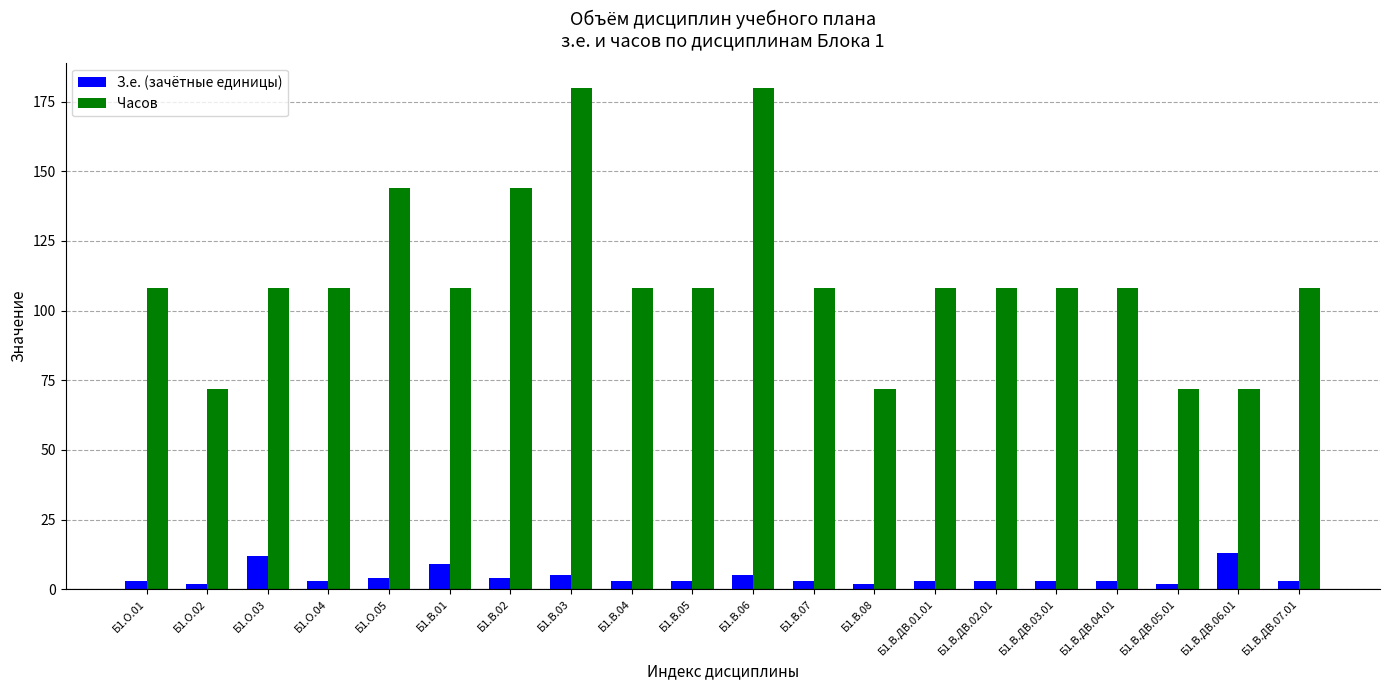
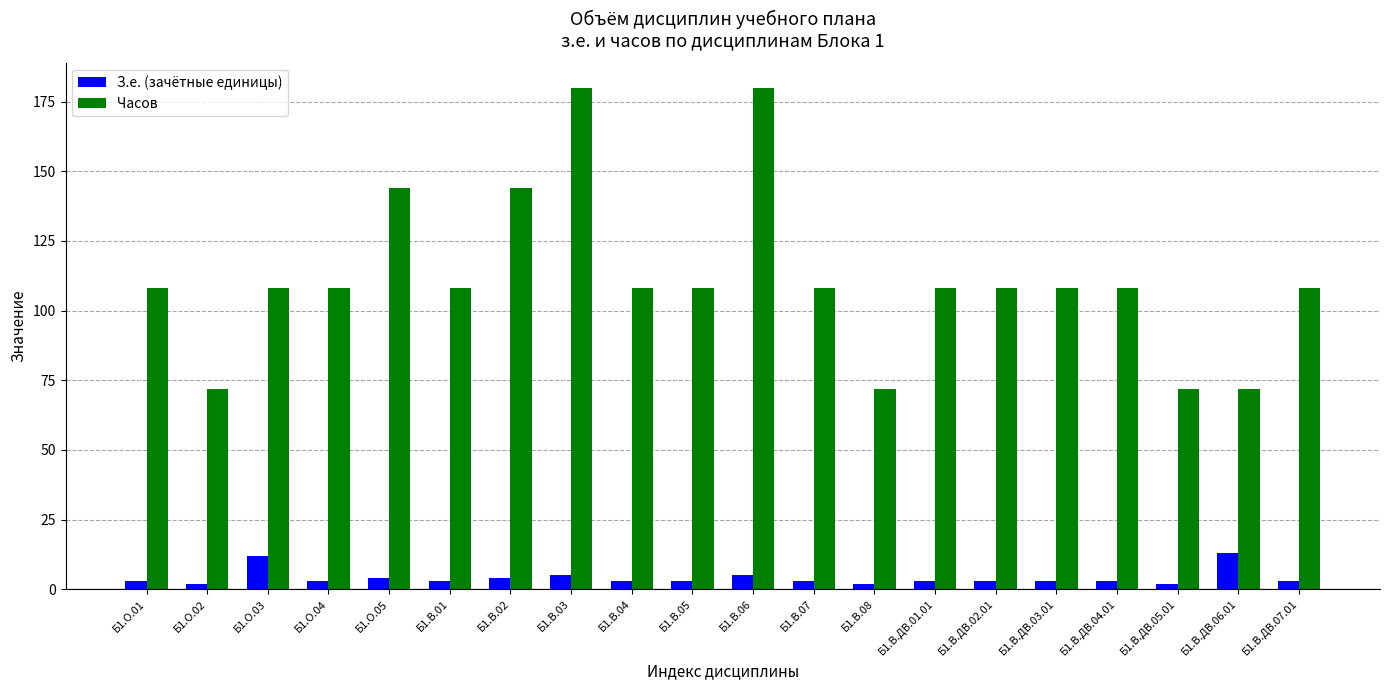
З.е. (зачётные единицы), Б1.В.01: 9 -> 3
